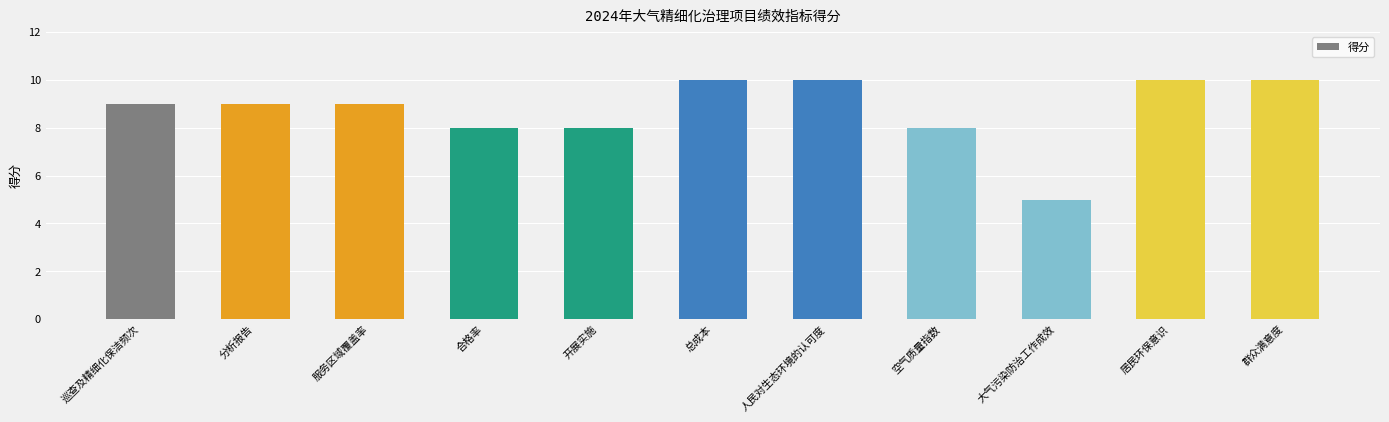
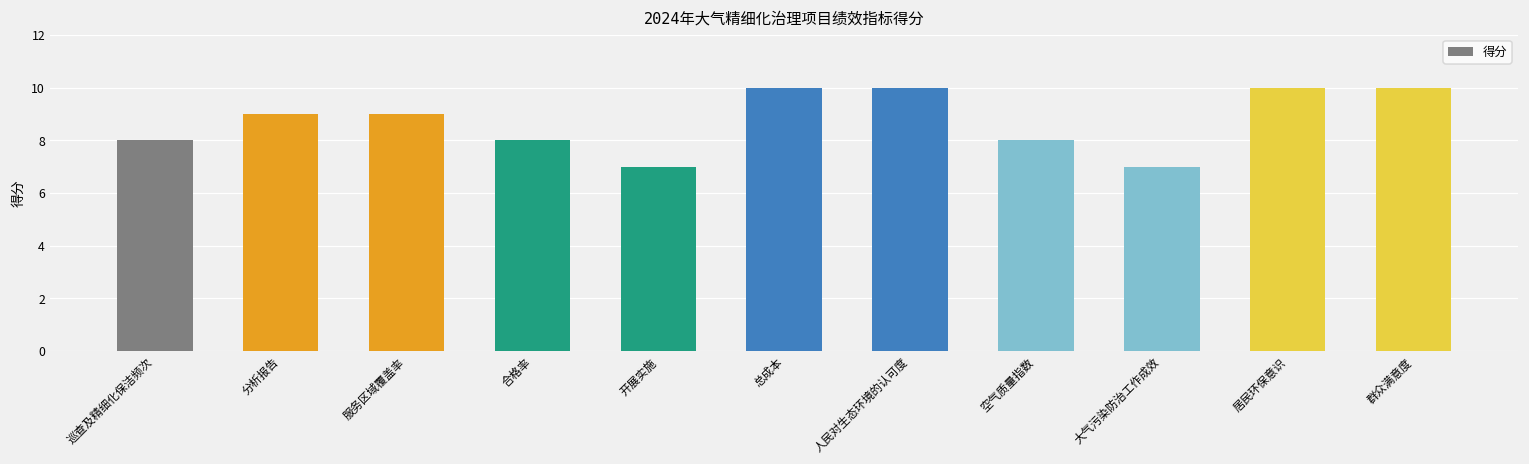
巡查及精细化保洁频次: 9 -> 8
开展实施: 8 -> 7
大气污染防治工作成效: 5 -> 7
